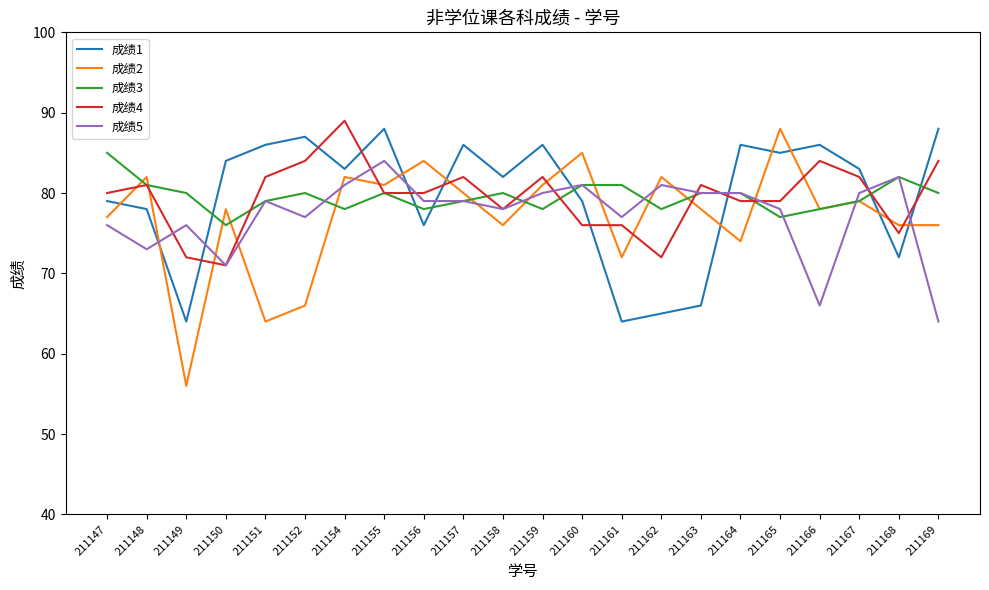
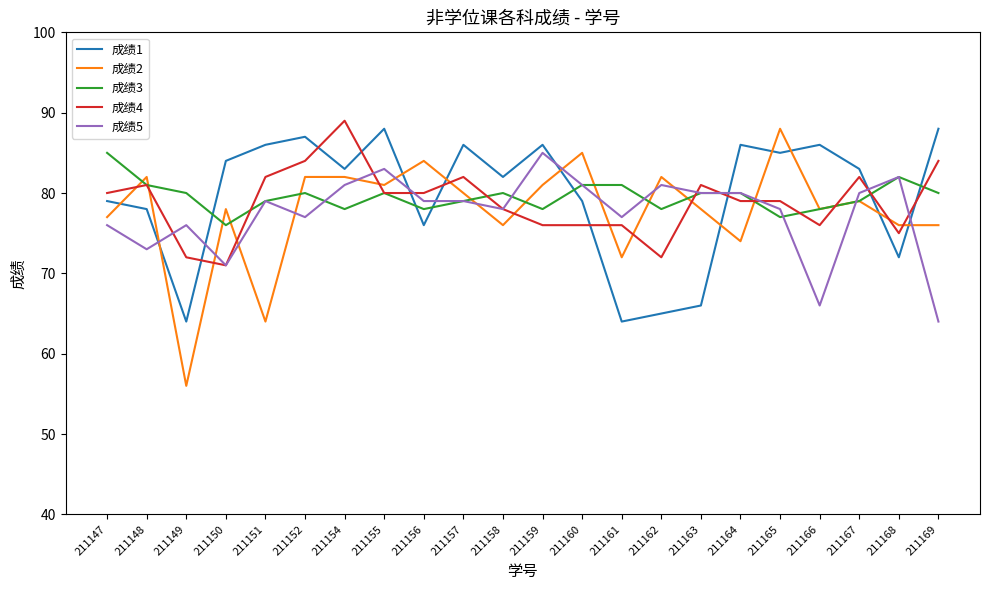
成绩2, 211152: 66 -> 82
成绩5, 211155: 84 -> 83
成绩4, 211159: 82 -> 76
成绩5, 211159: 80 -> 85
成绩4, 211166: 84 -> 76
